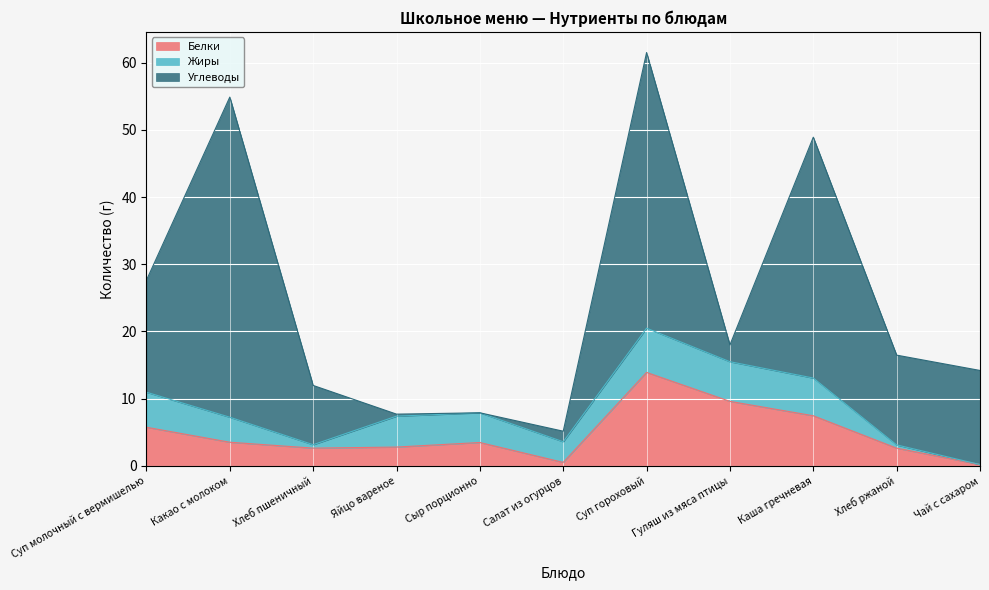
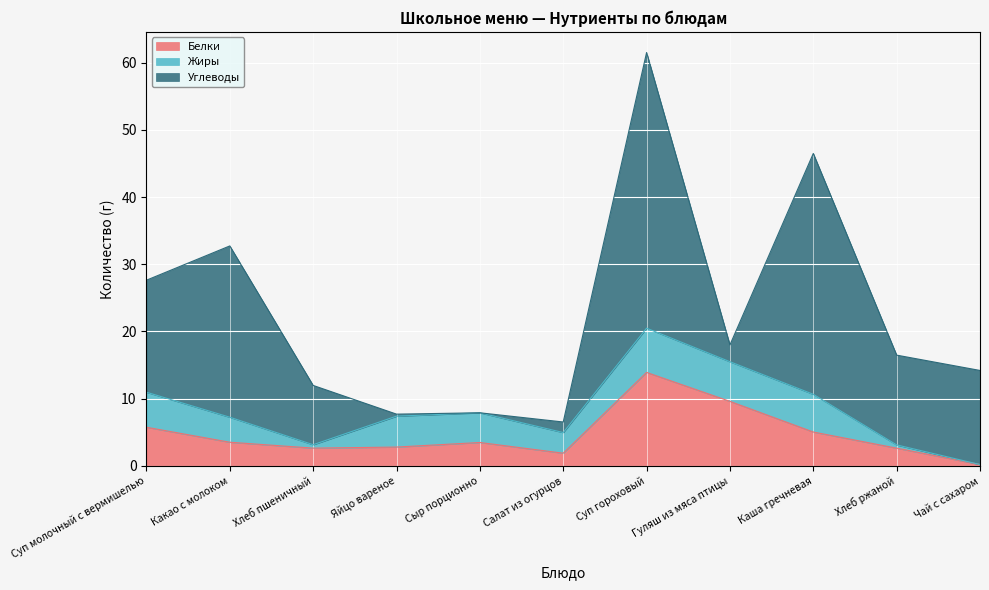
Углеводы, Какао с молоком: 48 -> 25
Белки, Салат из огурцов: 1 -> 2
Белки, Каша гречневая: 7 -> 5
